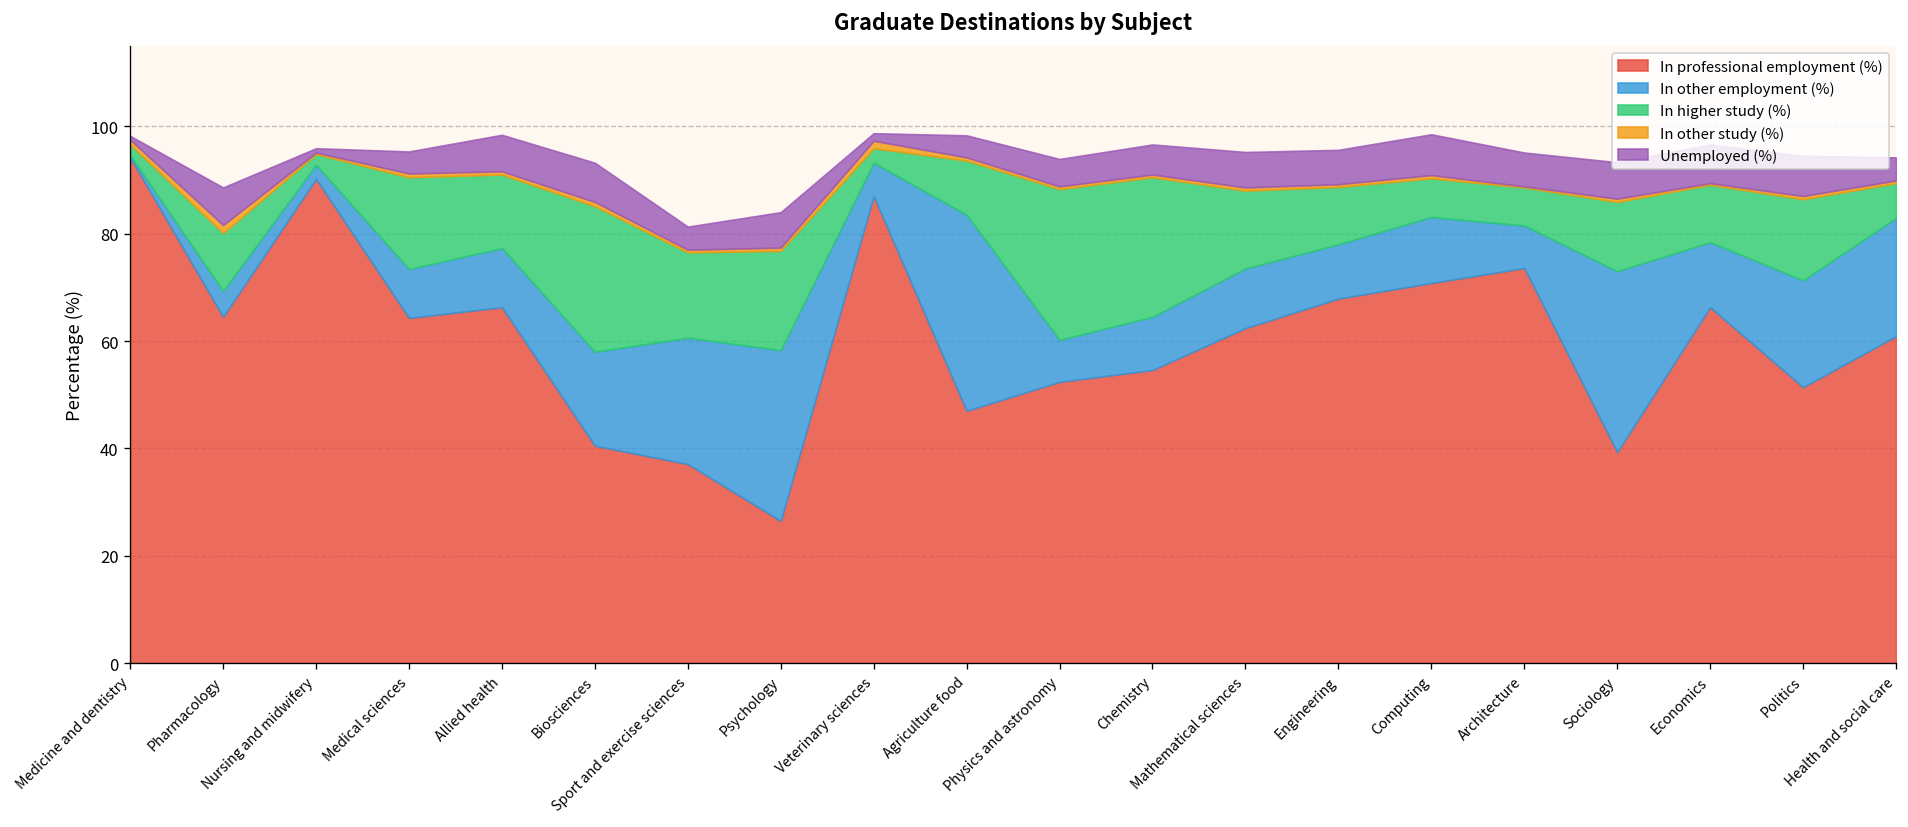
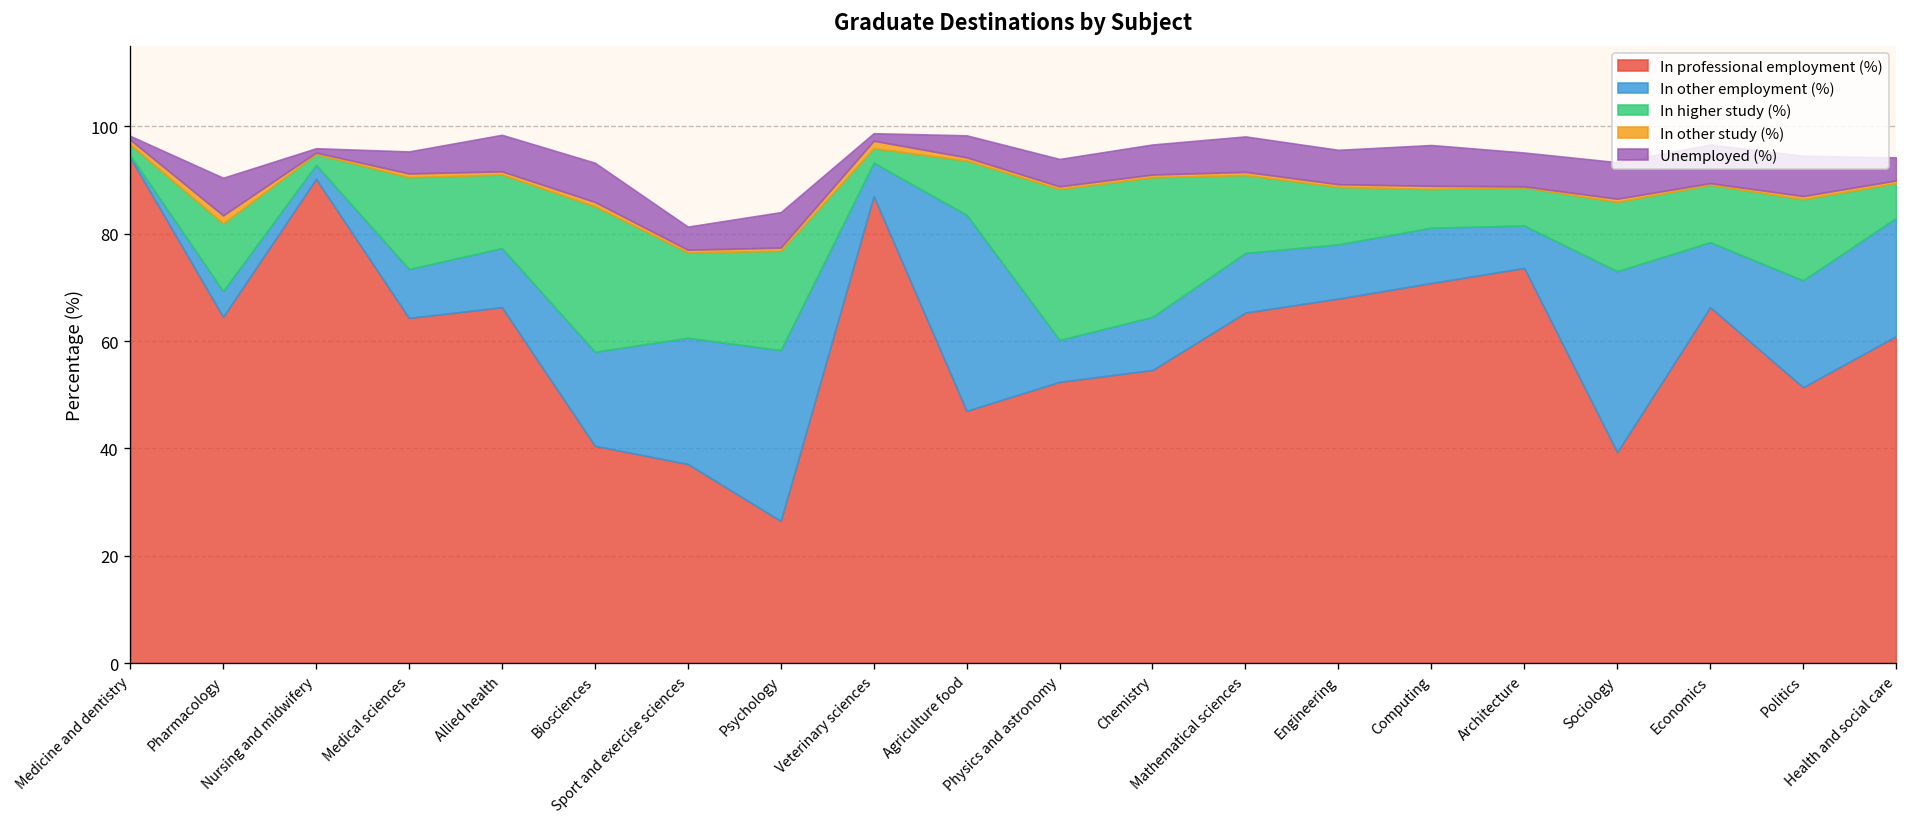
In higher study (%), Pharmacology: 11 -> 13
In professional employment (%), Mathematical sciences: 62 -> 65
In other employment (%), Computing: 12 -> 10
